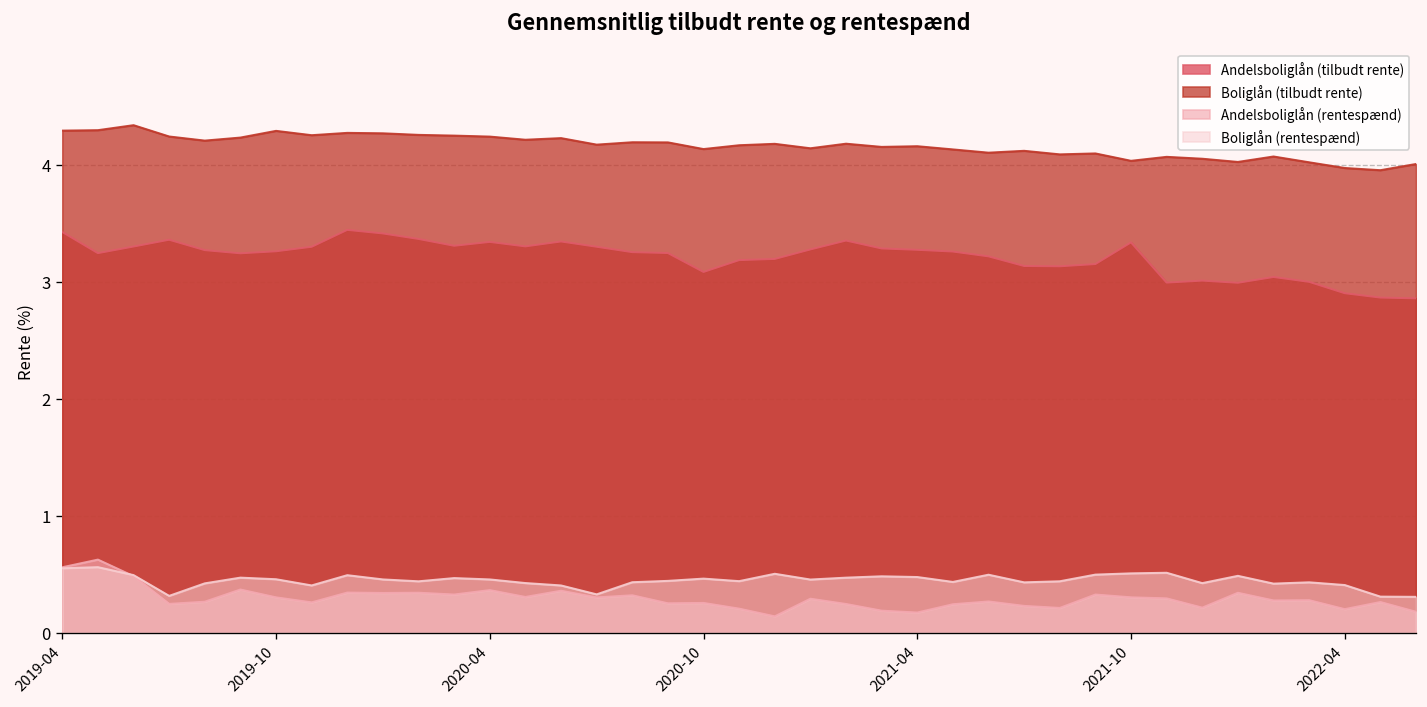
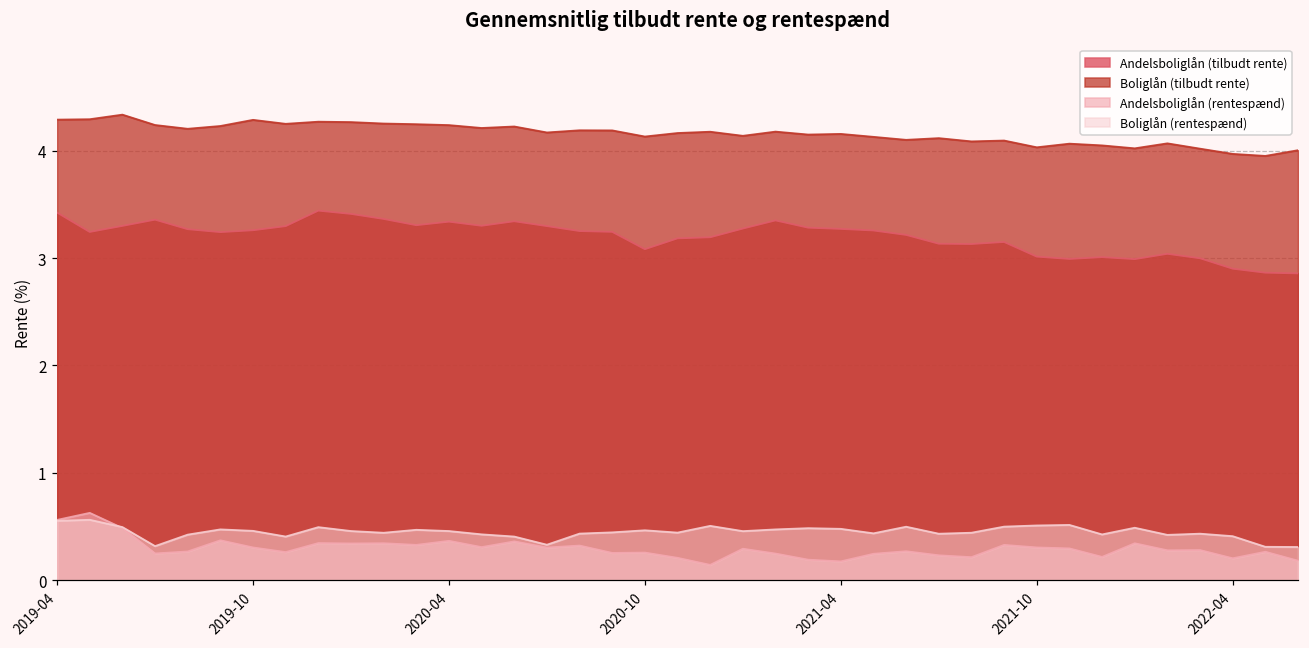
Andelsboliglån (tilbudt rente), 2021-10: 3.3 -> 3.0
